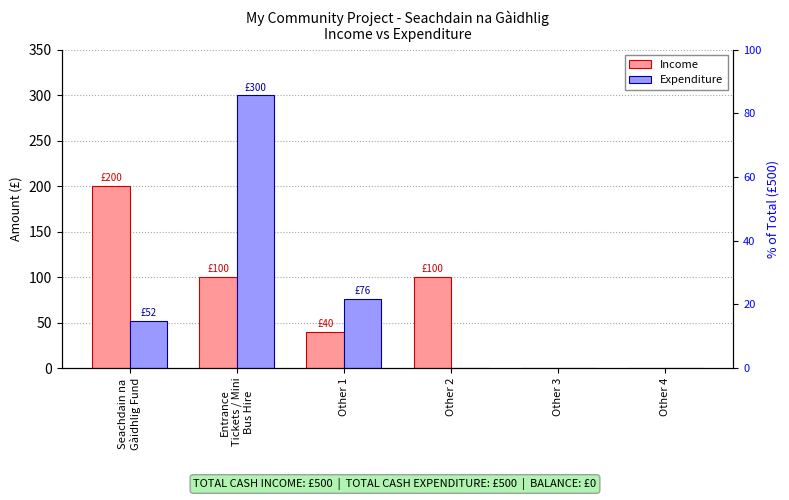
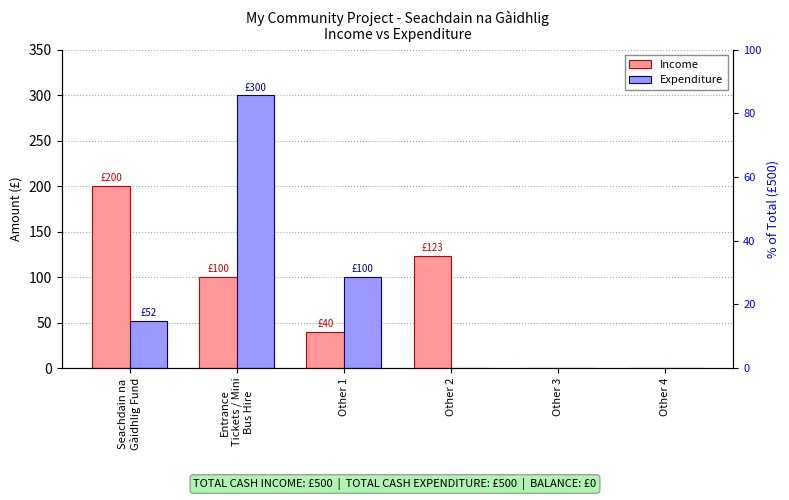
Expenditure, Other 1: £76 -> £100
Income, Other 2: £100 -> £123
